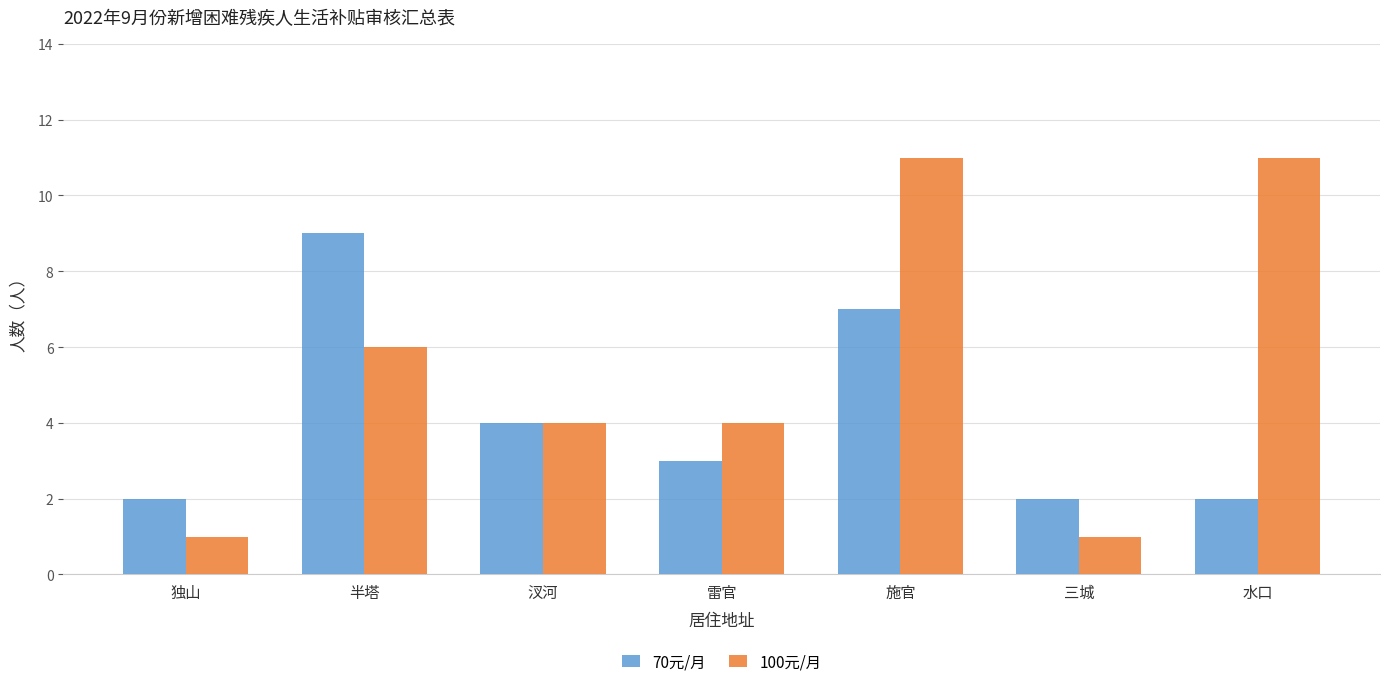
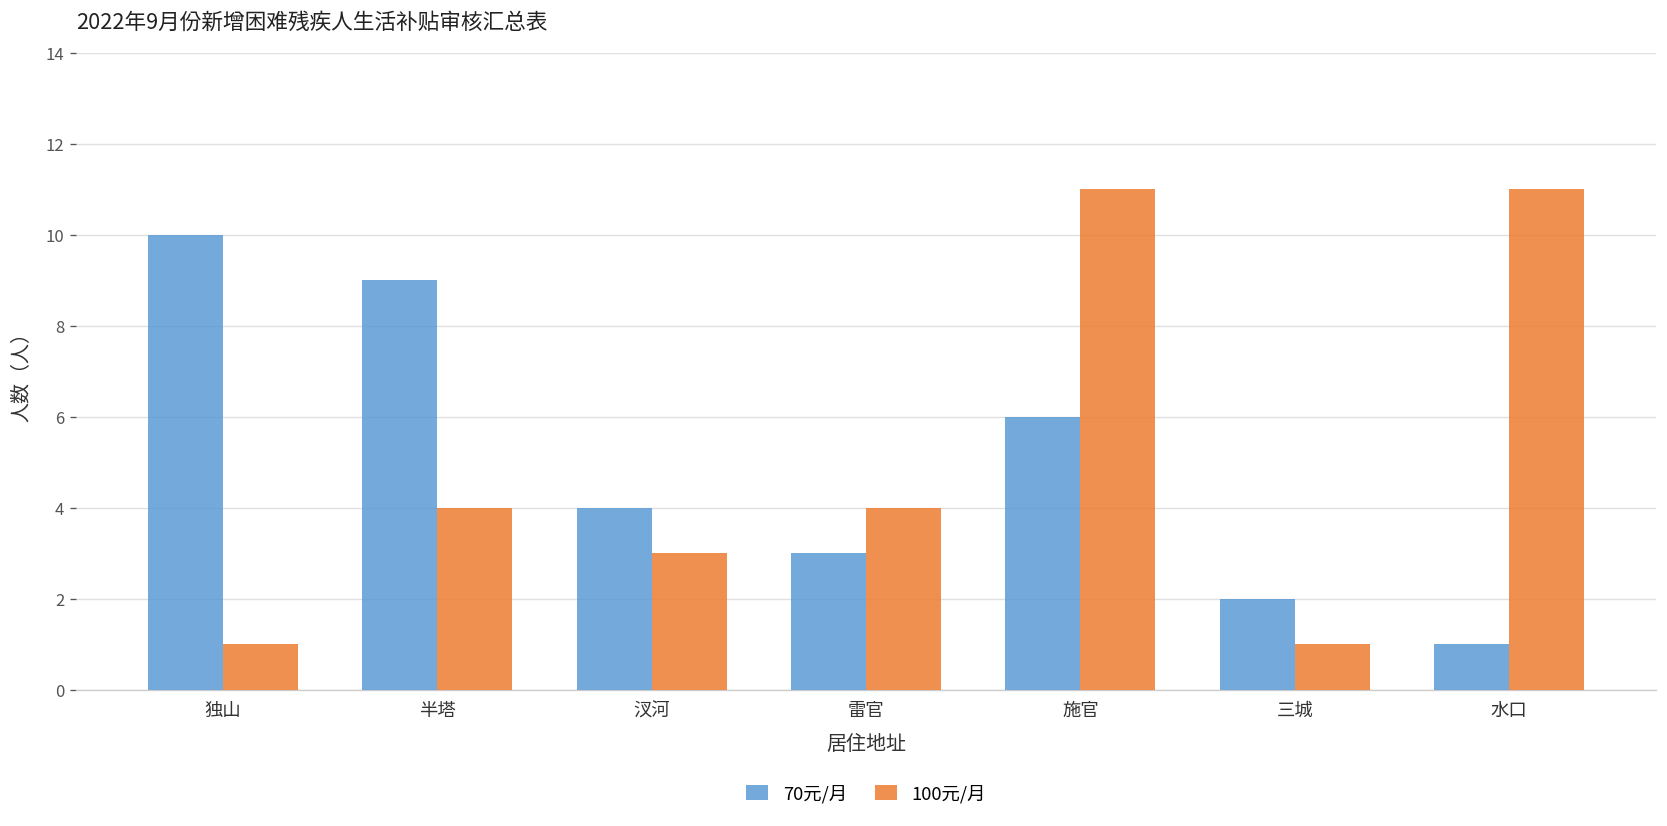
70元/月, 独山: 2 -> 10
100元/月, 半塔: 6 -> 4
100元/月, 汊河: 4 -> 3
70元/月, 施官: 7 -> 6
70元/月, 水口: 2 -> 1
